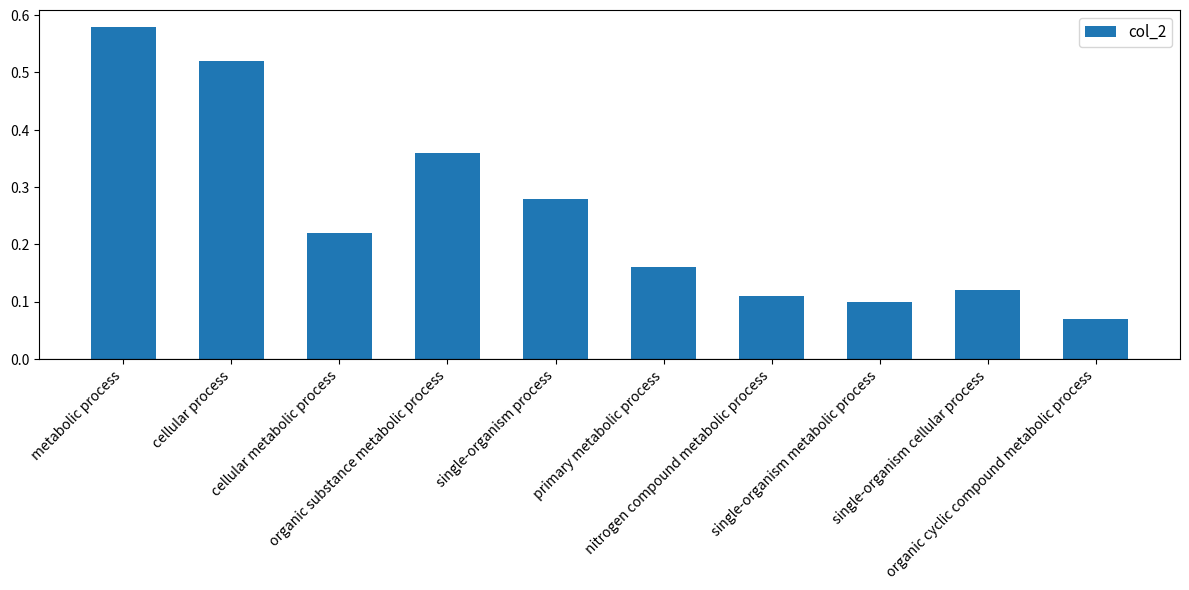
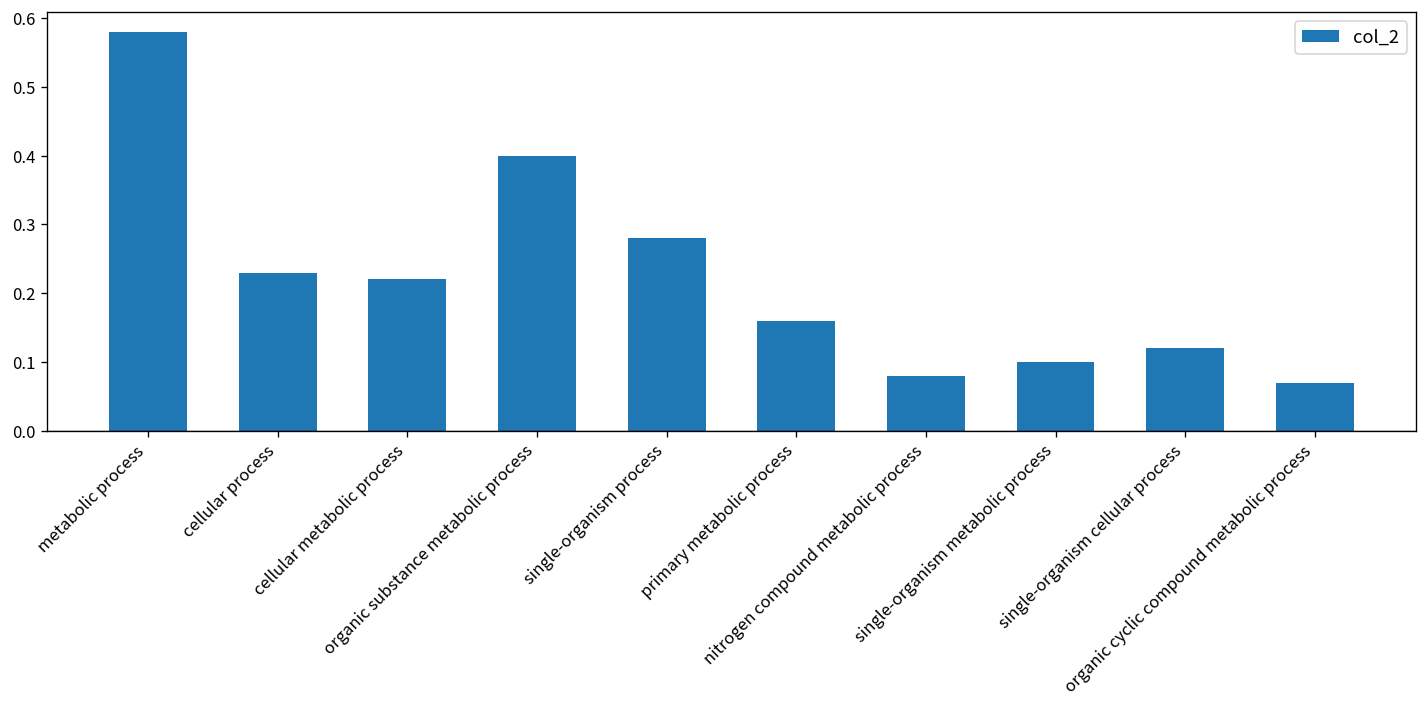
cellular process: 0.52 -> 0.23
organic substance metabolic process: 0.36 -> 0.40
nitrogen compound metabolic process: 0.11 -> 0.08
